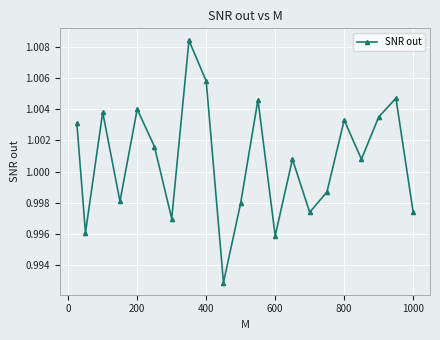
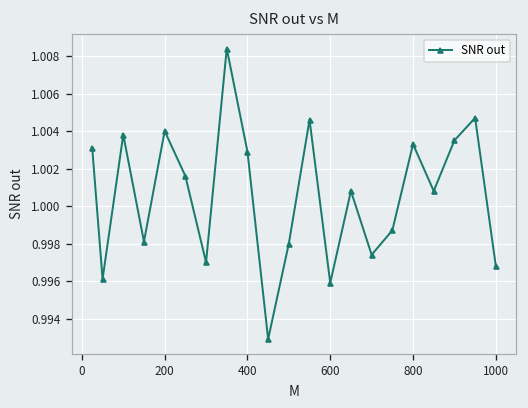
400: 1.0058 -> 1.0029
1000: 0.9974 -> 0.9968
